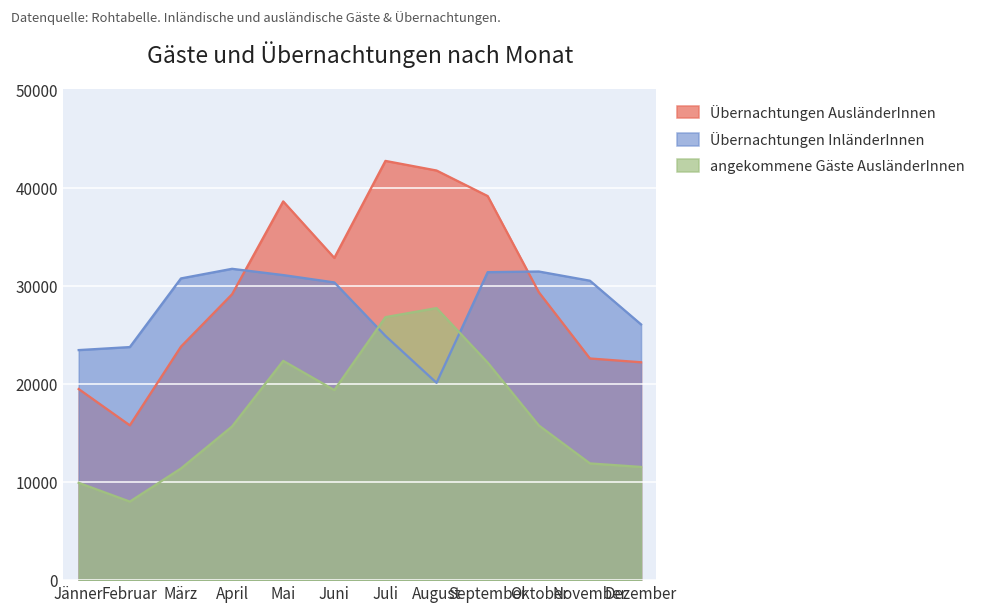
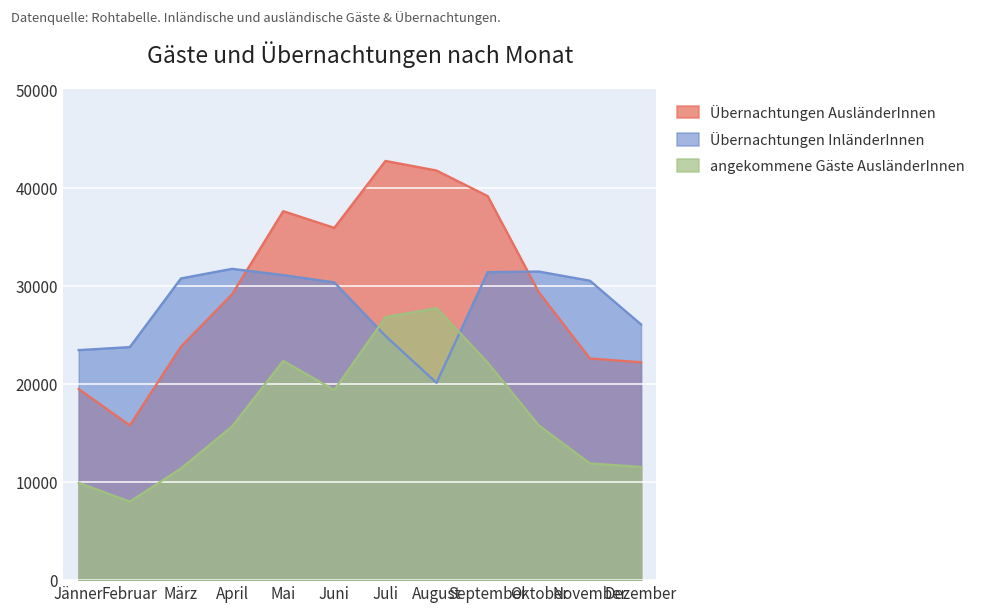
Übernachtungen AusländerInnen, Mai: 39000 -> 38000
Übernachtungen AusländerInnen, Juni: 33000 -> 36000
